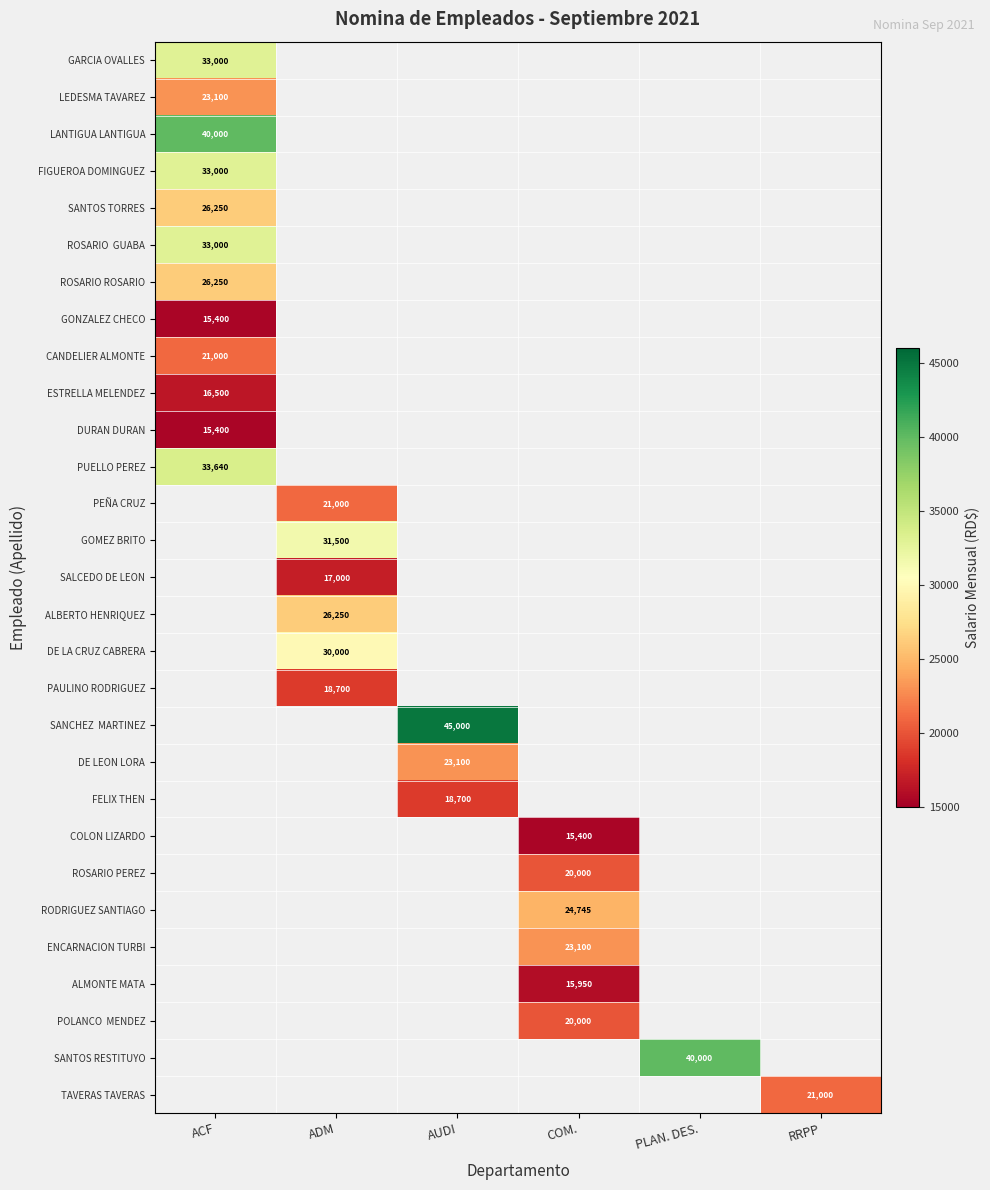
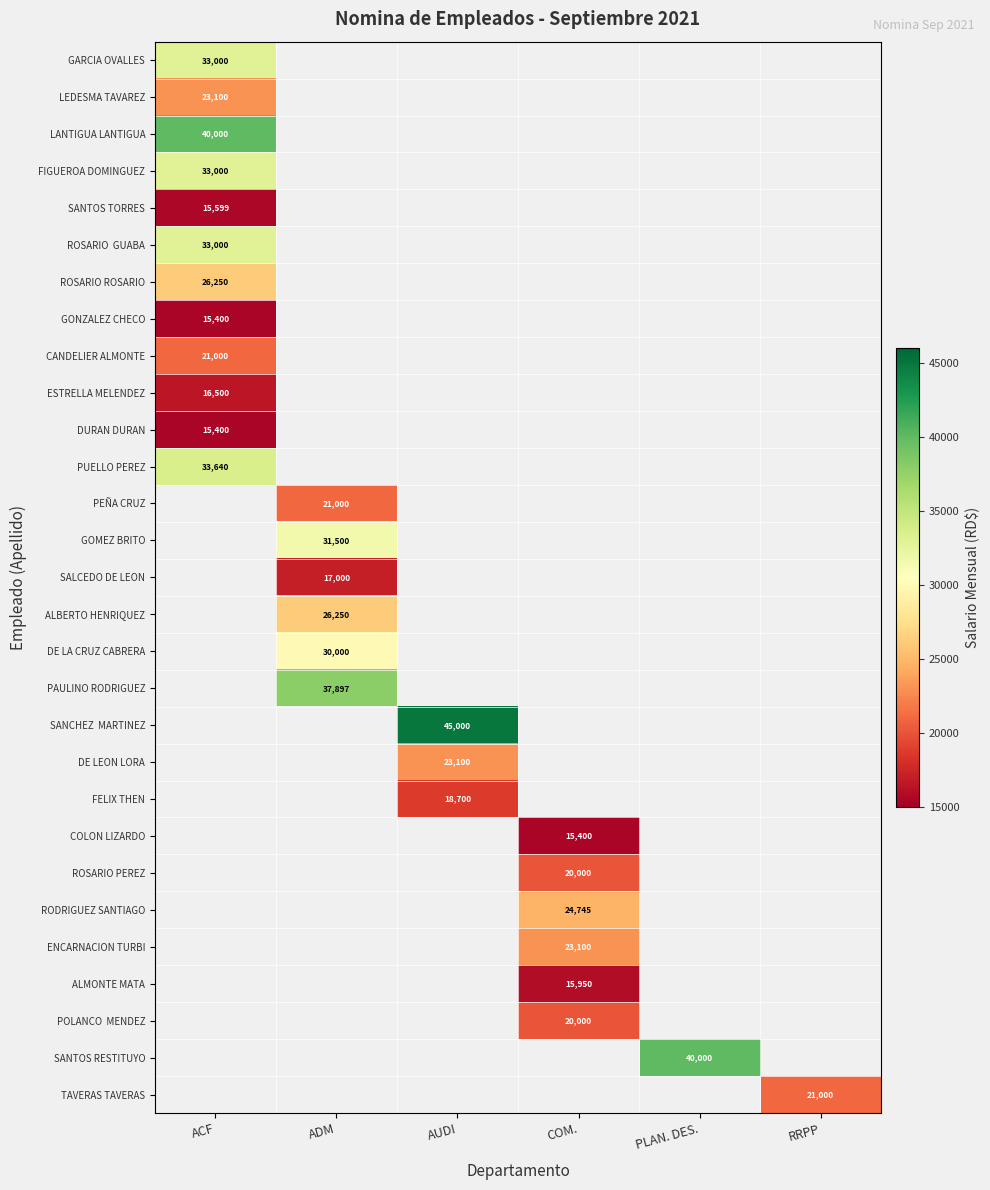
SANTOS TORRES, ACF: 26,250 -> 15,599
PAULINO RODRIGUEZ, ADM: 18,700 -> 37,897
